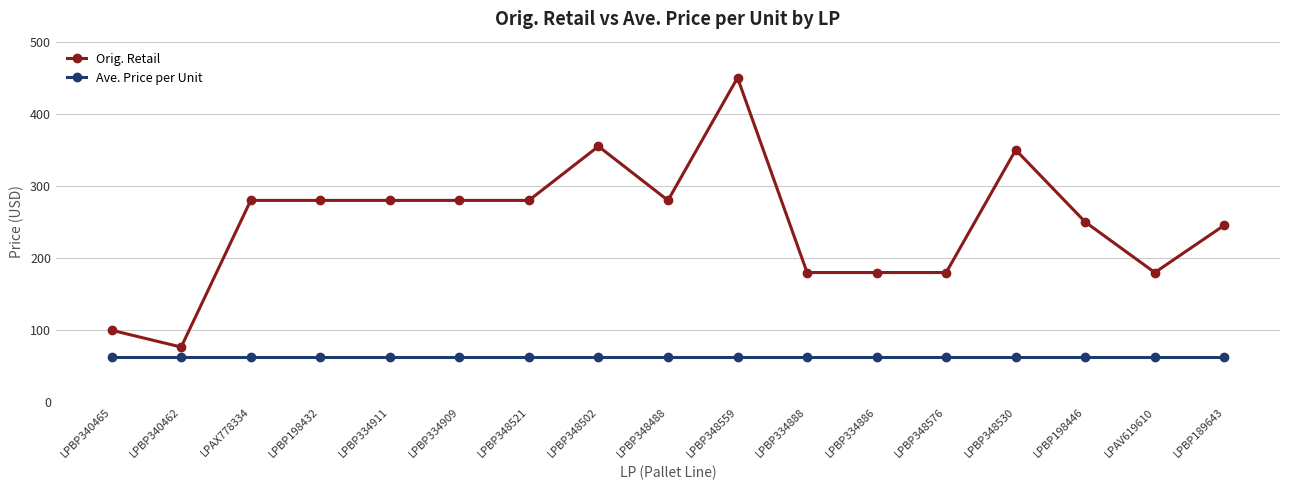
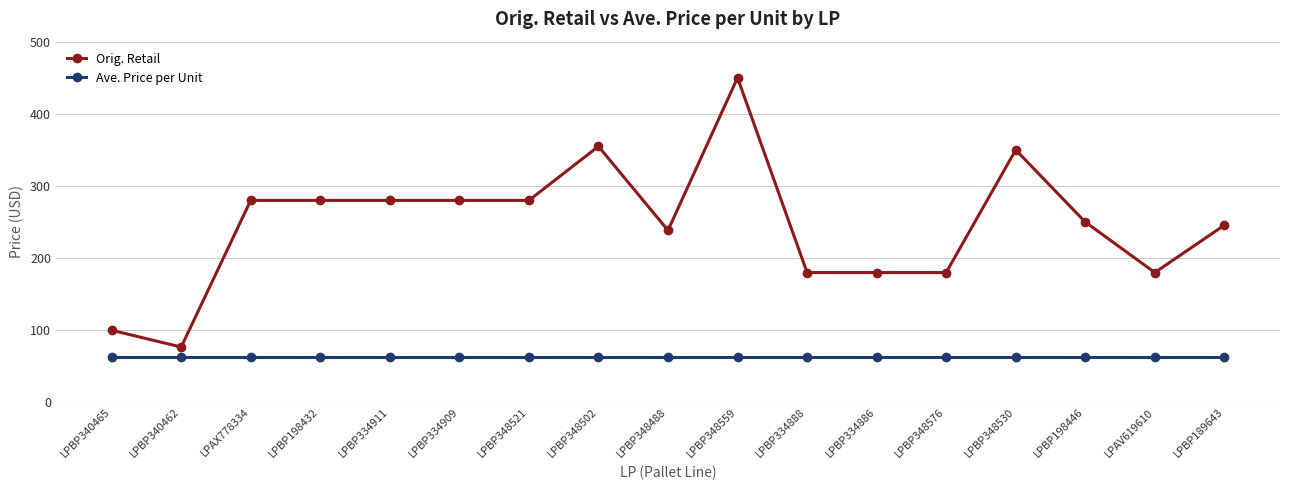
Orig. Retail, LPBP348488: 280 -> 240
